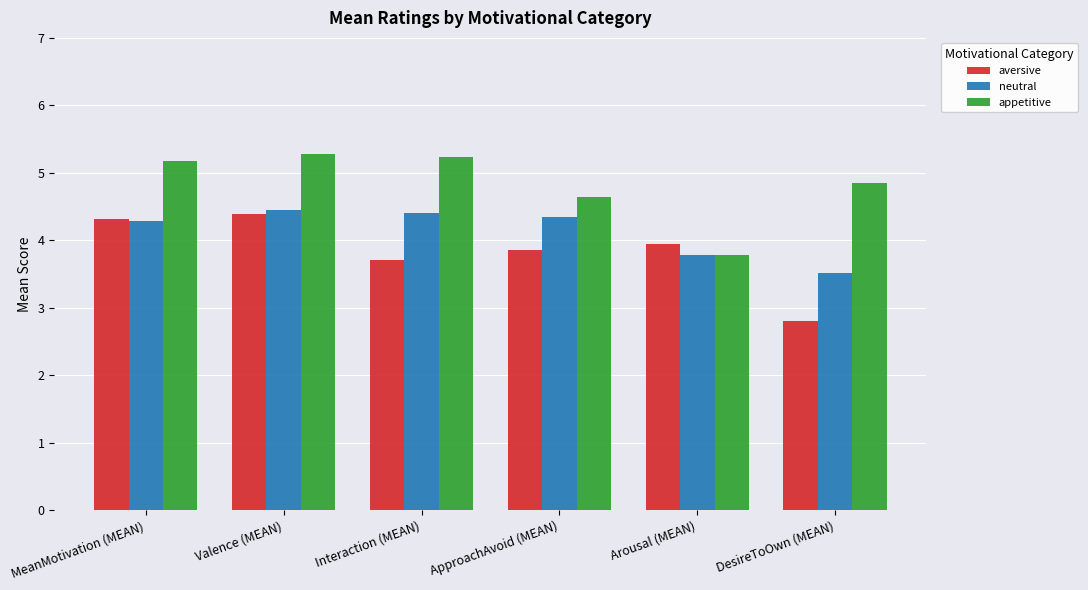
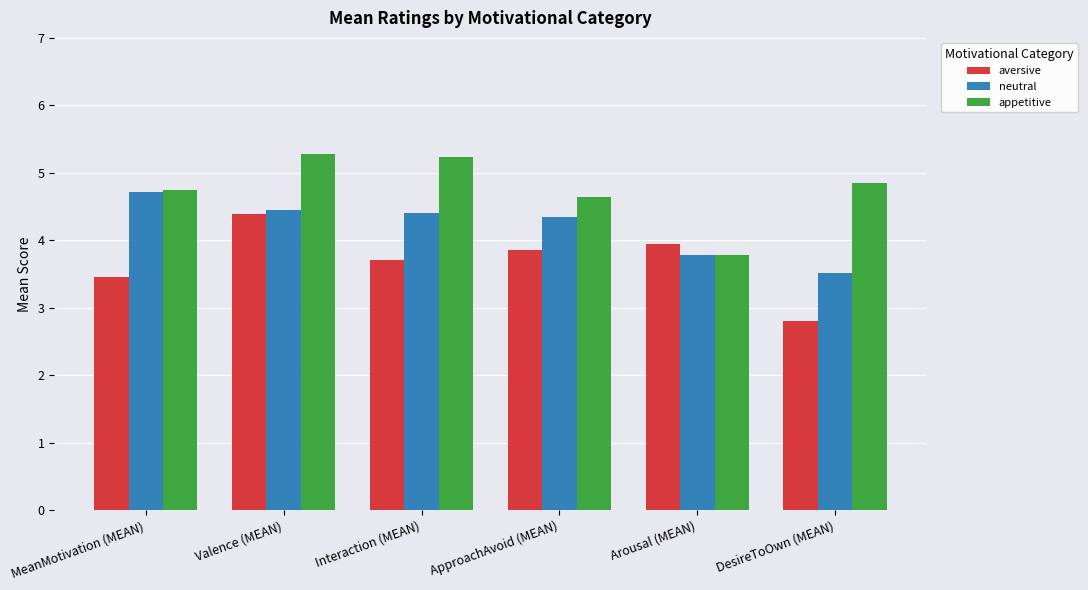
aversive, MeanMotivation (MEAN): 4.3 -> 3.5
neutral, MeanMotivation (MEAN): 4.3 -> 4.7
appetitive, MeanMotivation (MEAN): 5.2 -> 4.8
